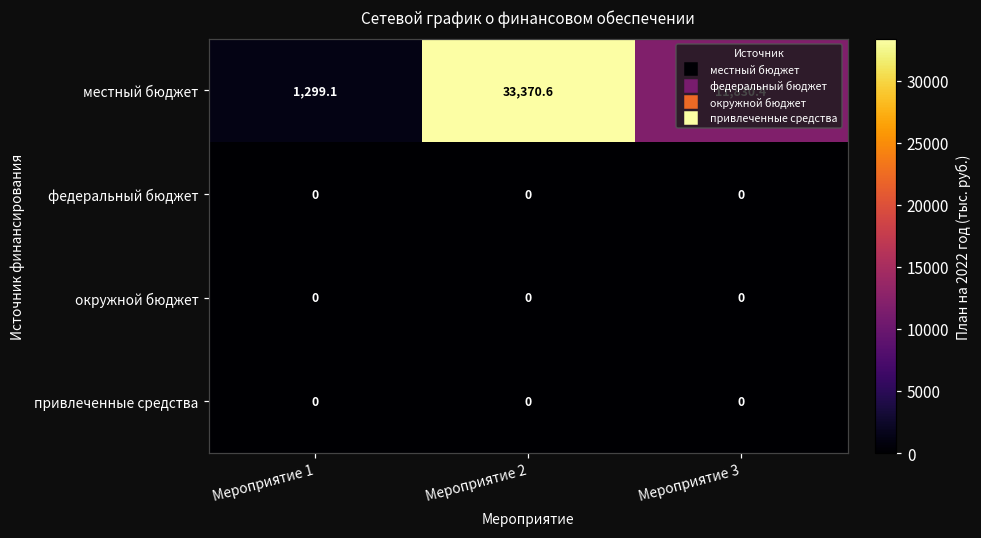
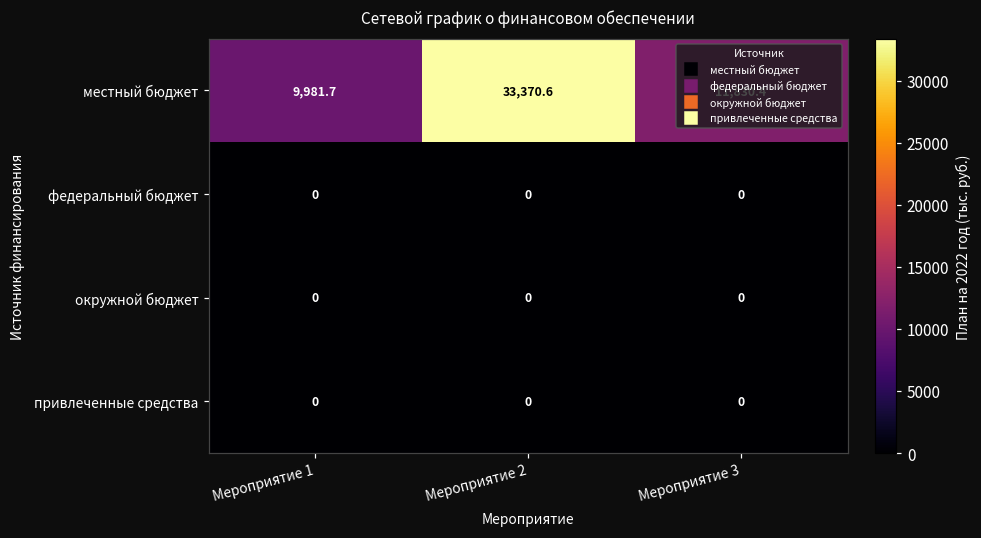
местный бюджет, Мероприятие 1: 1,299.1 -> 9,981.7
